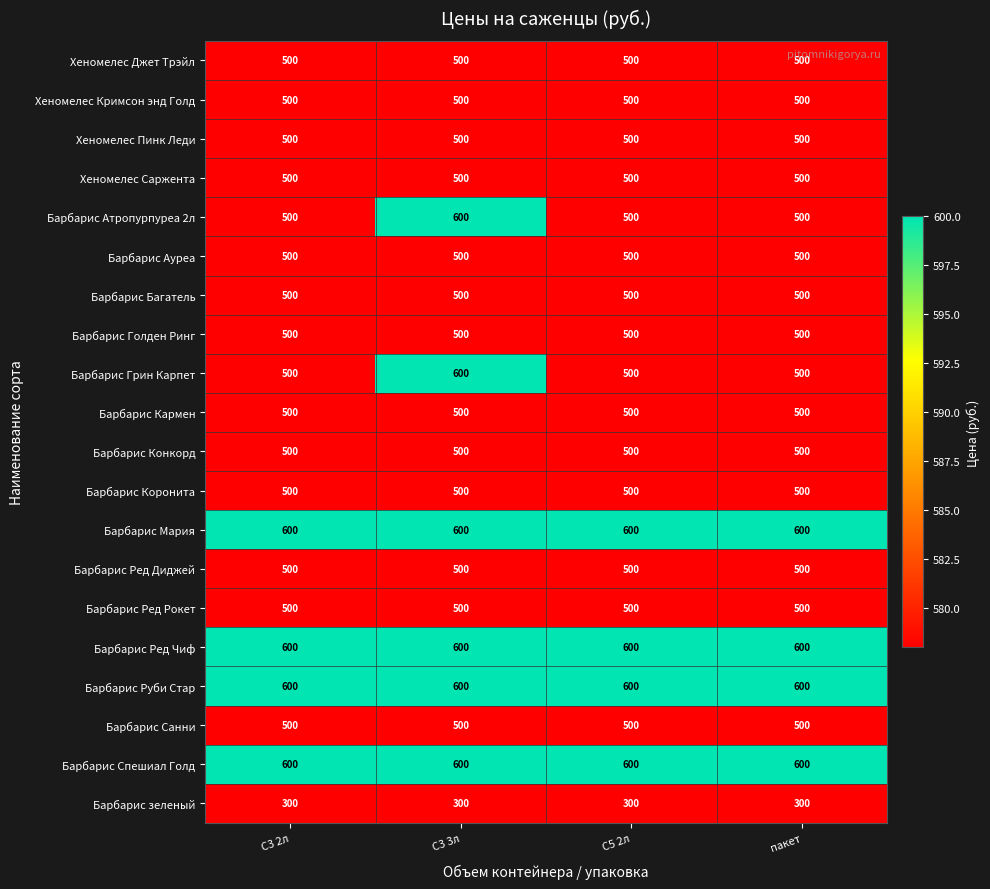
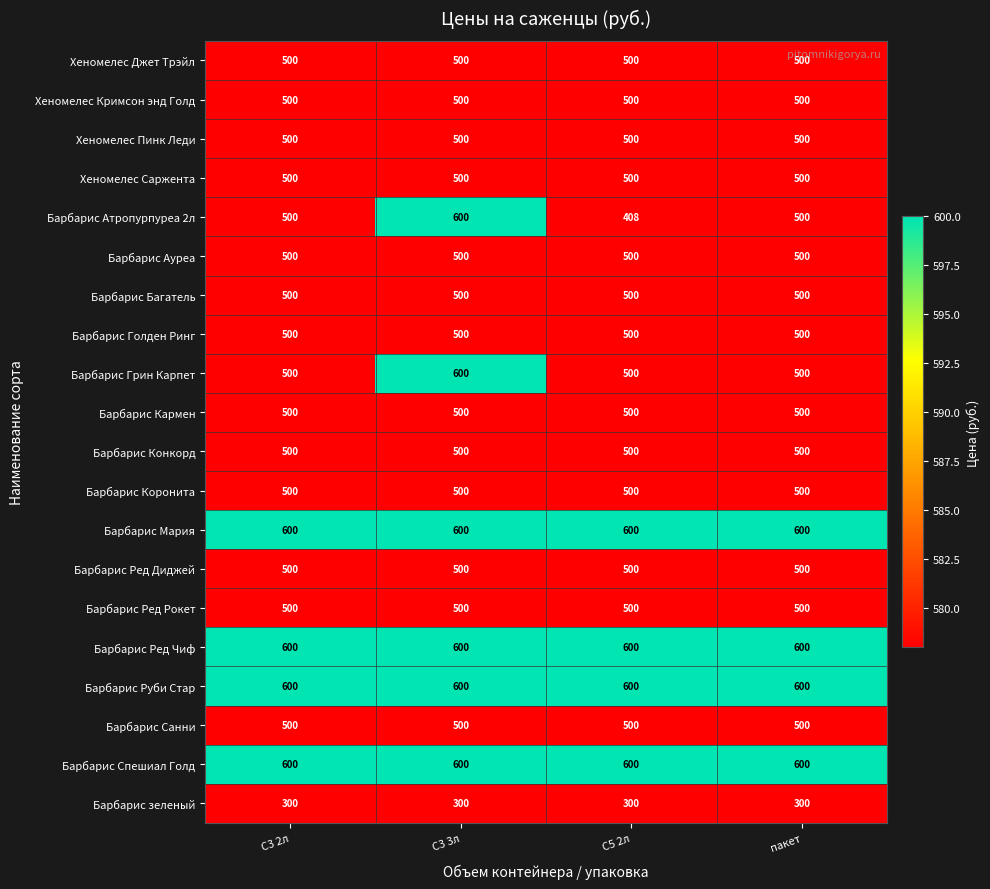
Барбарис Атропурпуреа 2л, С5 2л: 500 -> 408
